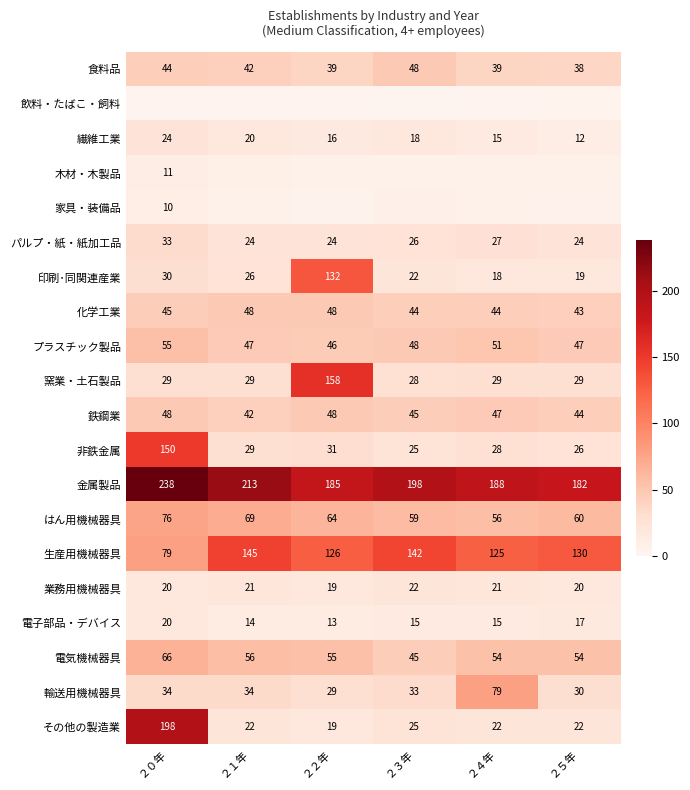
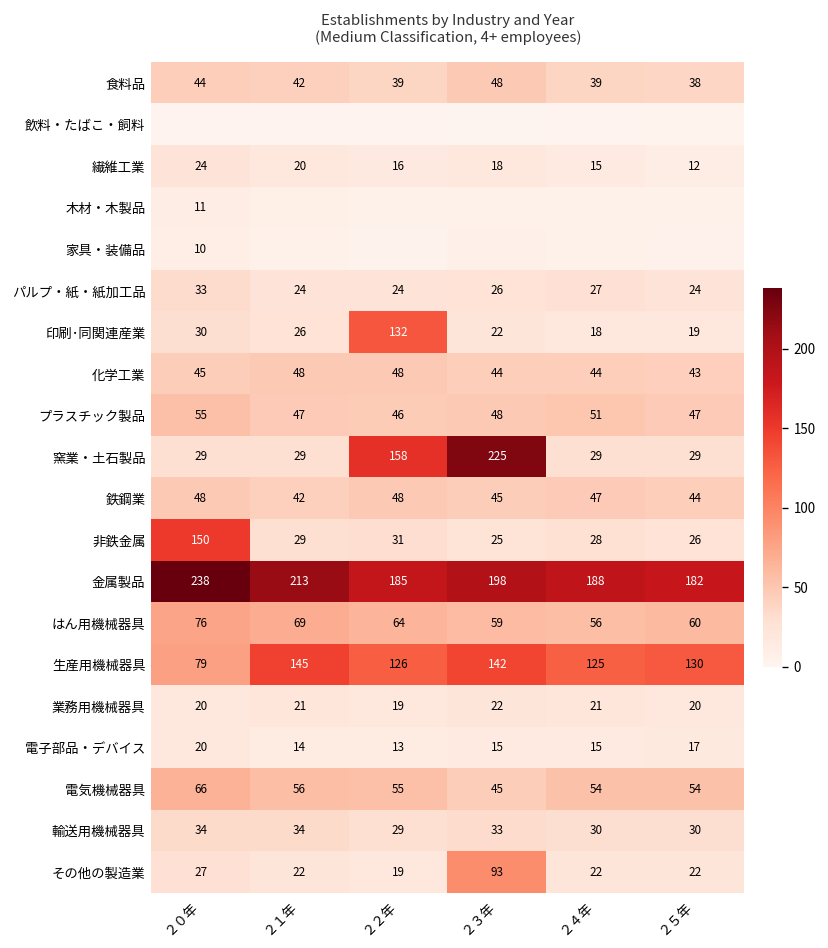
窯業・土石製品, ２３年: 28 -> 225
輸送用機械器具, ２４年: 79 -> 30
その他の製造業, ２０年: 198 -> 27
その他の製造業, ２３年: 25 -> 93
